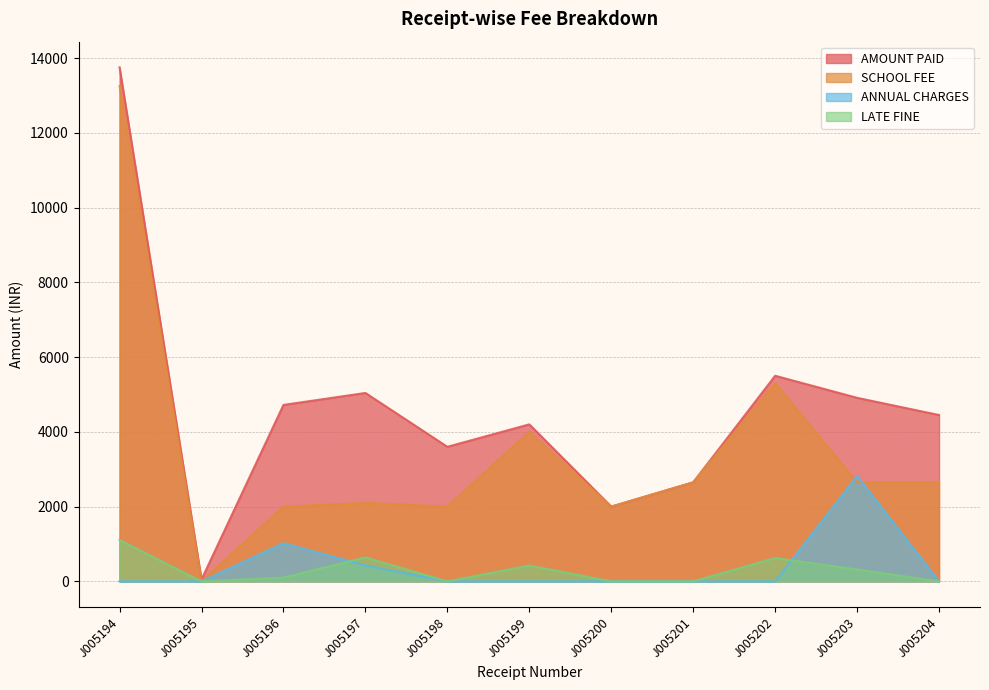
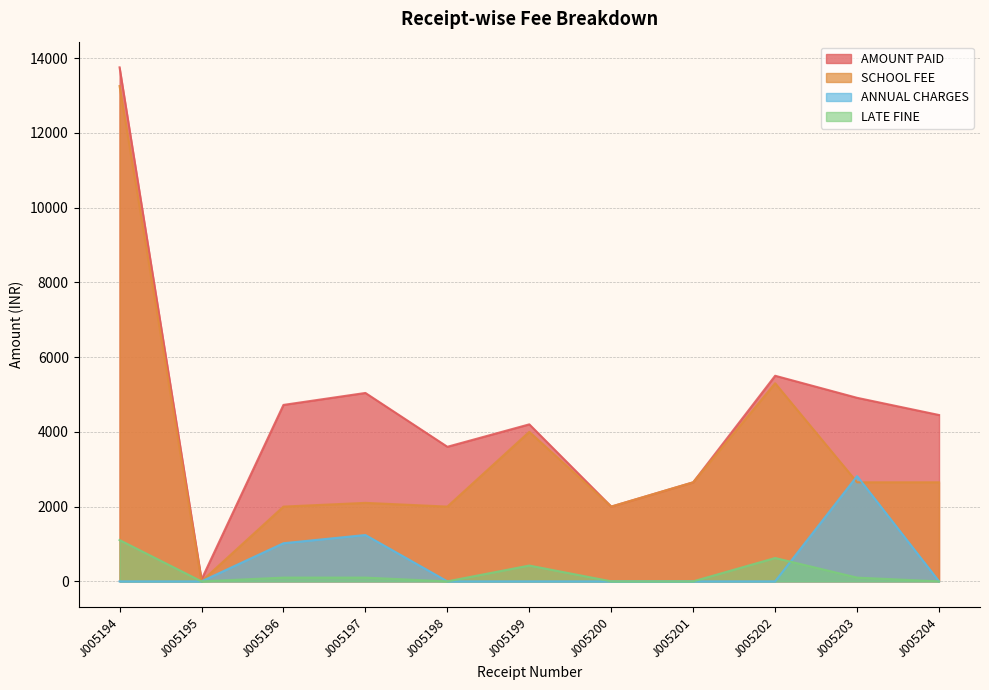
ANNUAL CHARGES, J005197: 400 -> 1200
LATE FINE, J005197: 600 -> 100
LATE FINE, J005203: 300 -> 100
